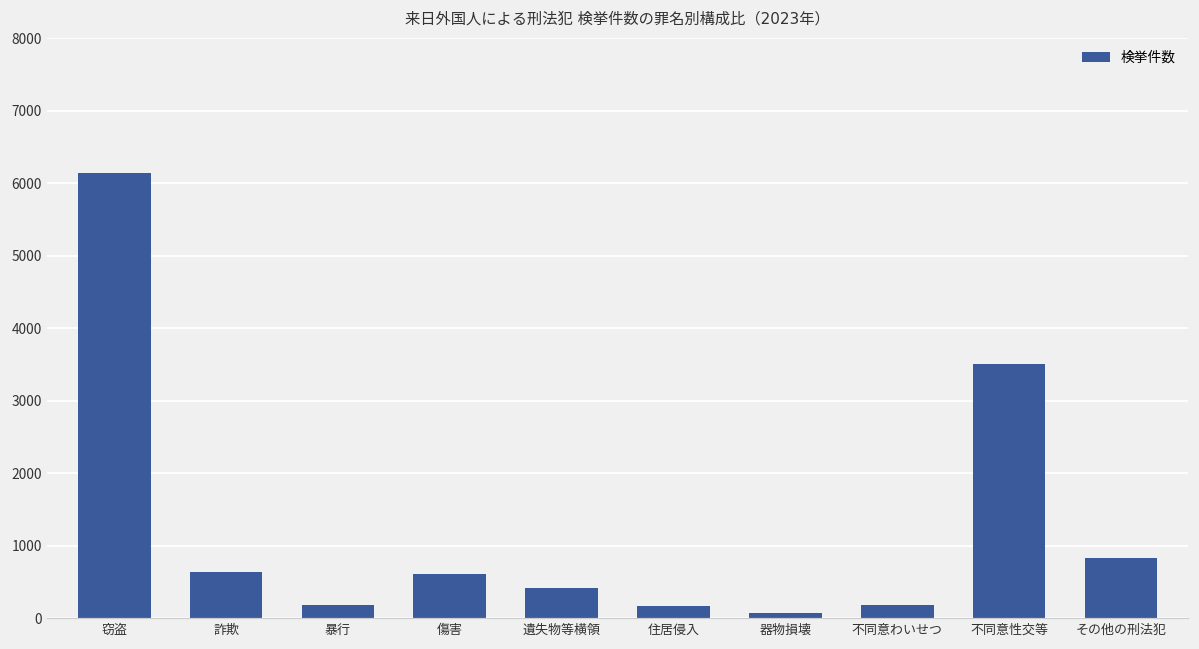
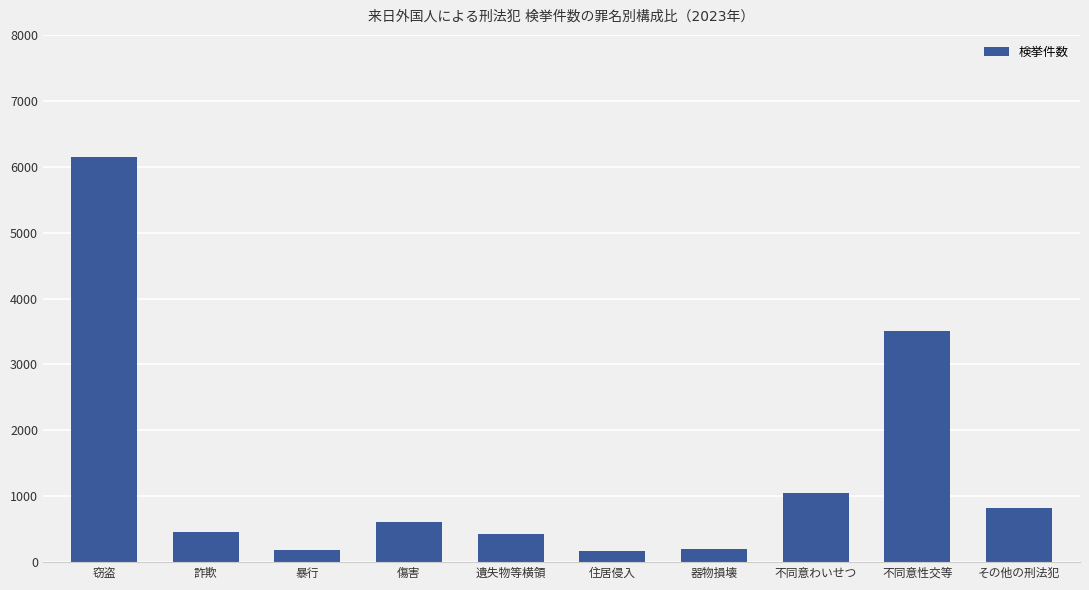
詐欺: 600 -> 500
器物損壊: 100 -> 200
不同意わいせつ: 200 -> 1000
